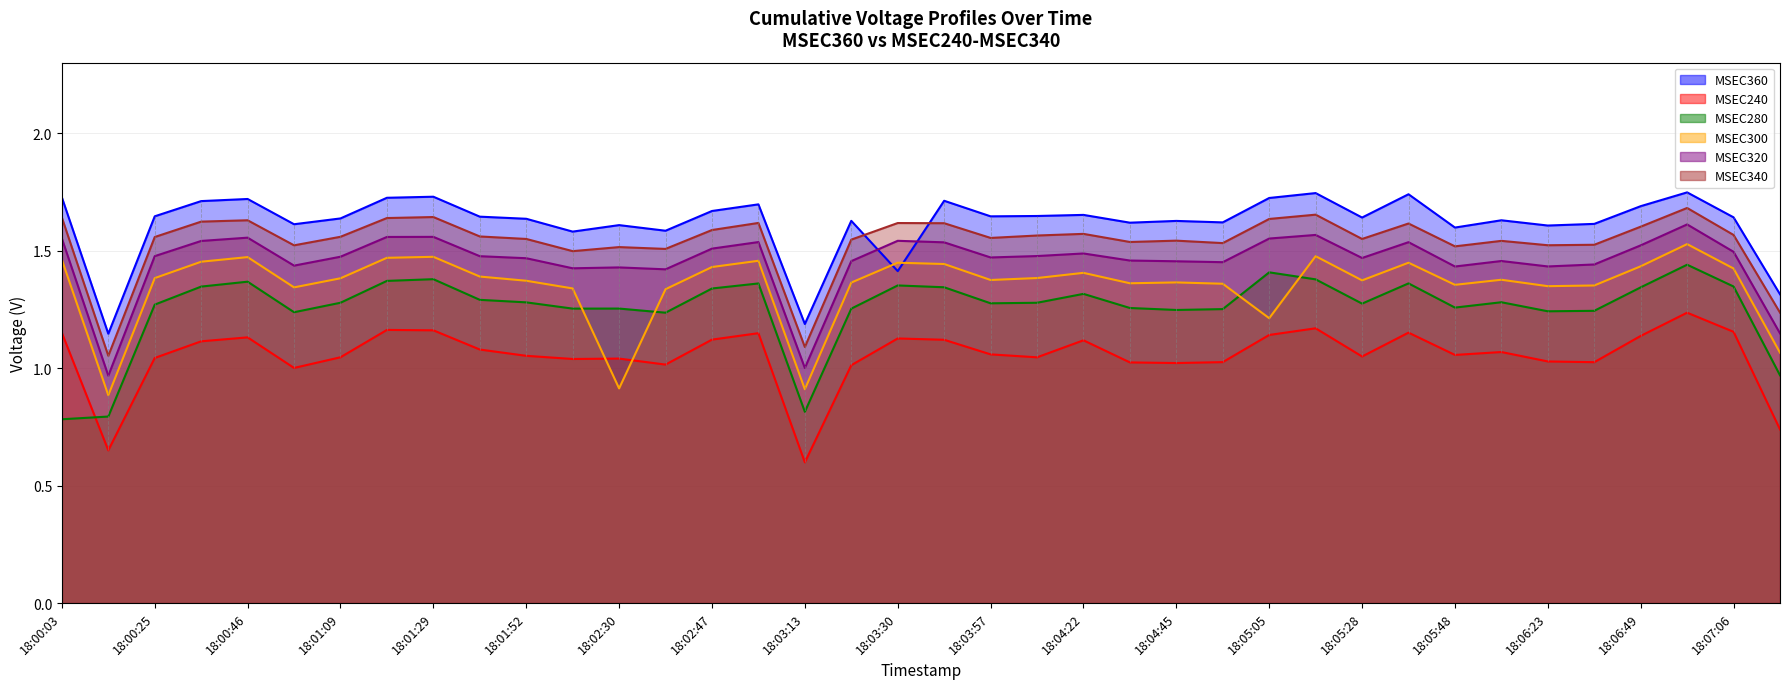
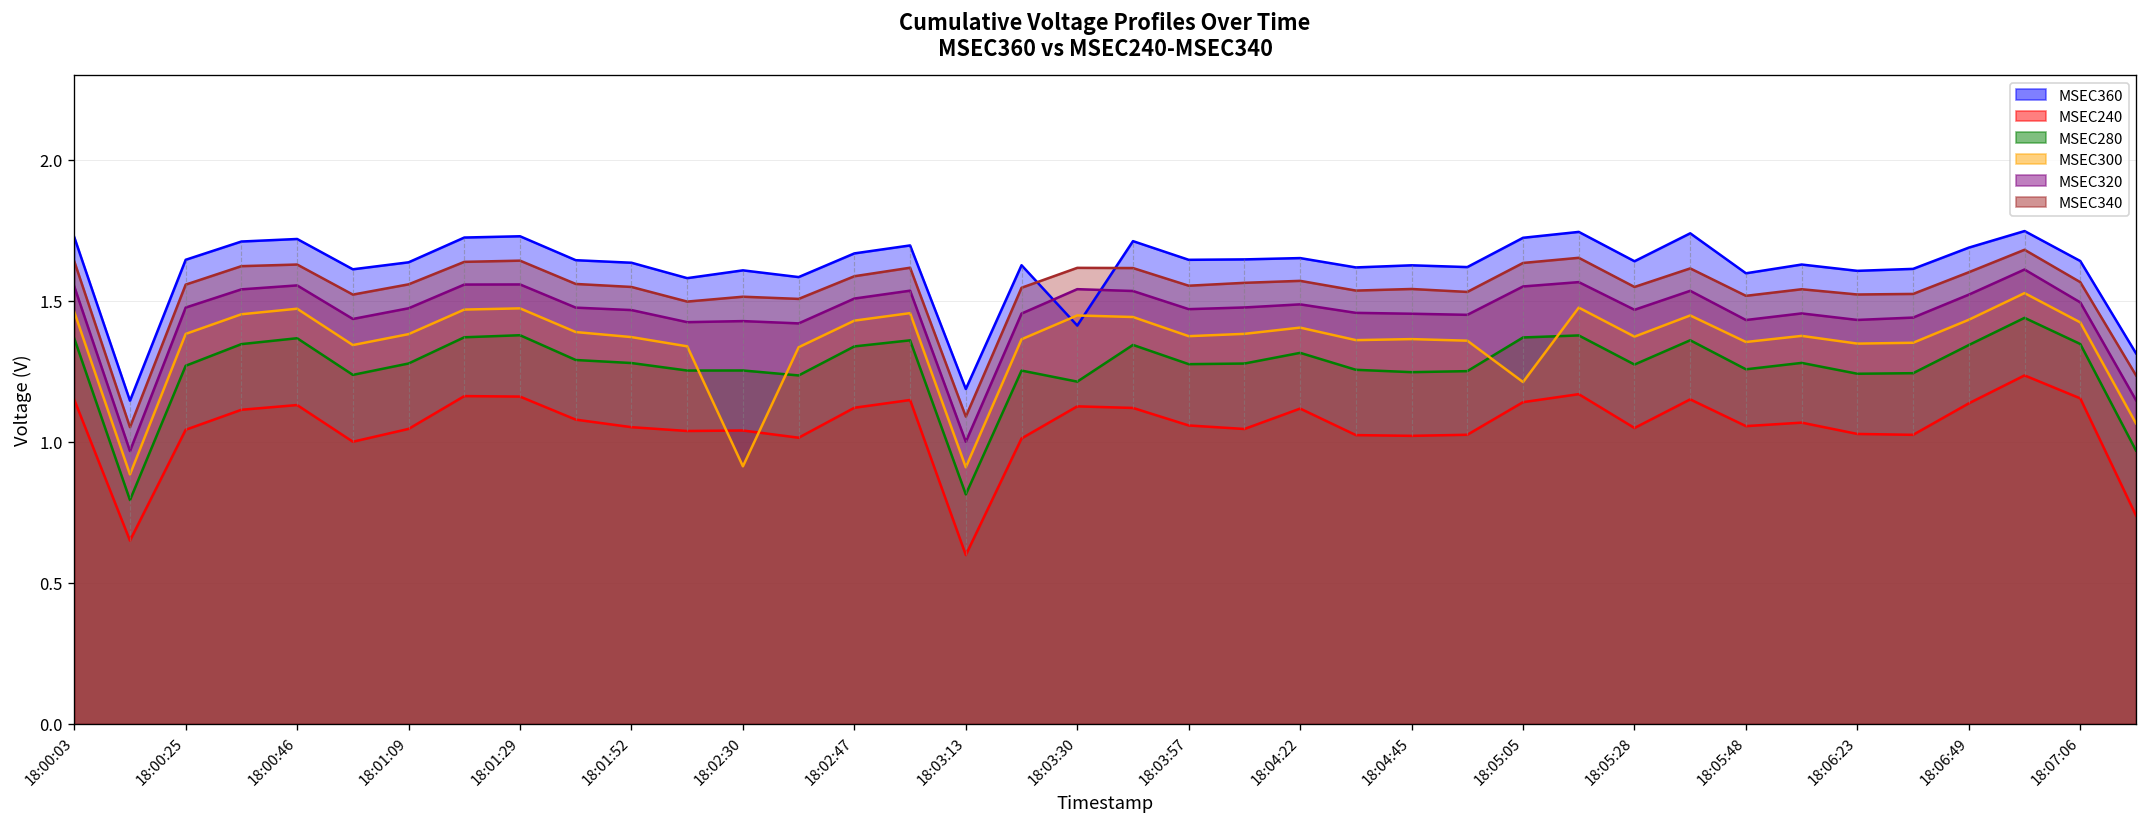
MSEC280, 18:00:03: 0.78 -> 1.37
MSEC280, 18:03:30: 1.35 -> 1.21
MSEC280, 18:05:05: 1.41 -> 1.37
